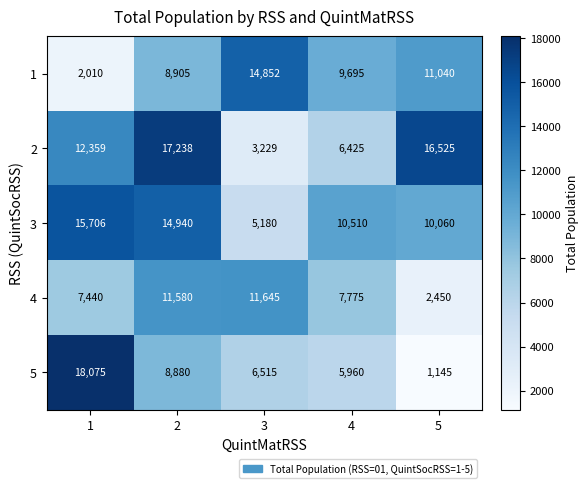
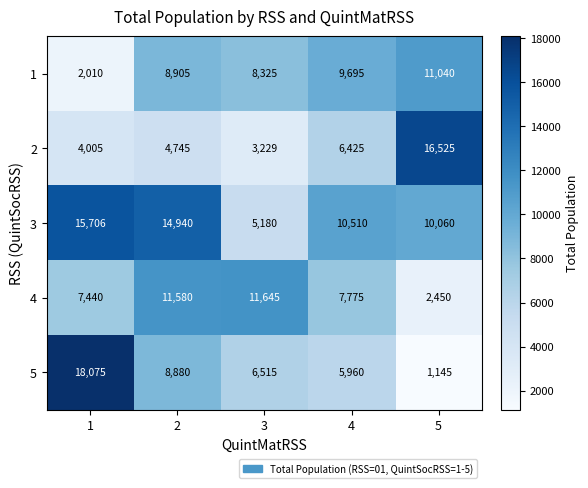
1, 3: 14,852 -> 8,325
2, 1: 12,359 -> 4,005
2, 2: 17,238 -> 4,745
